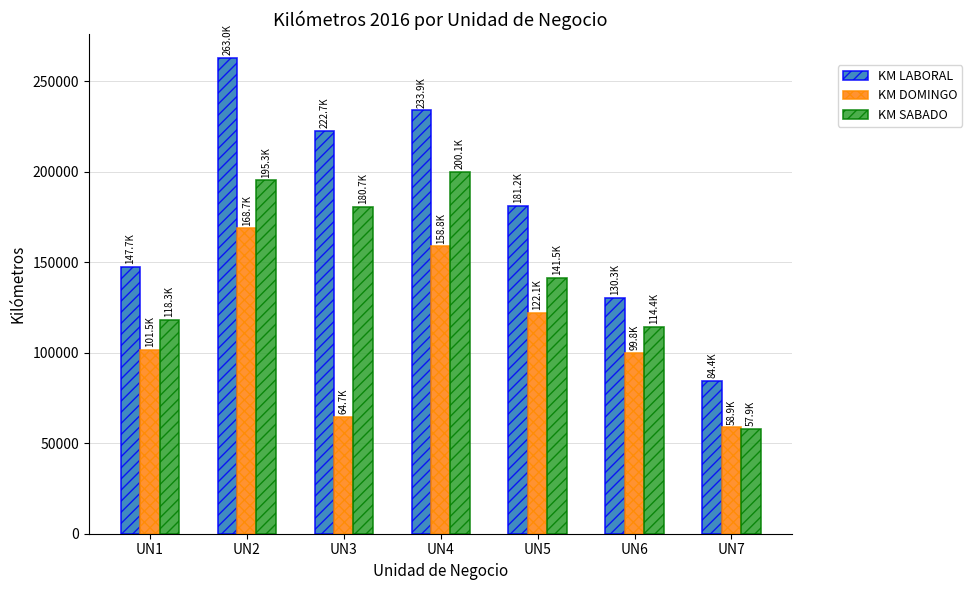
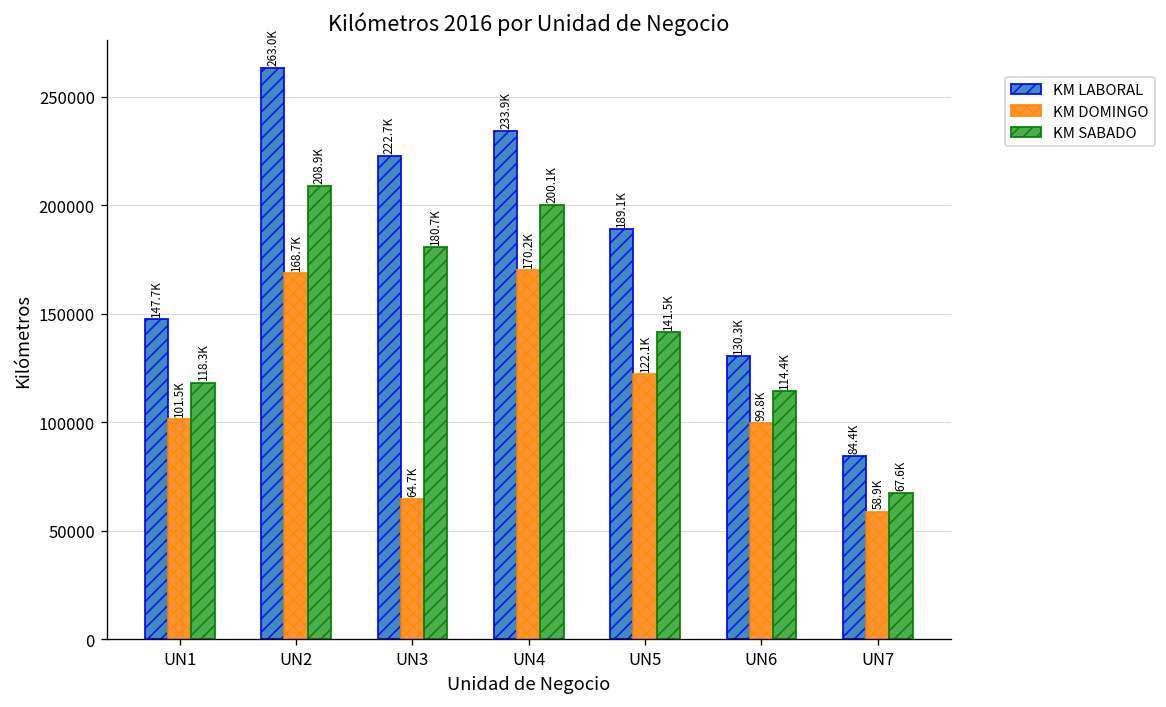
KM SABADO, UN2: 195.3K -> 208.9K
KM DOMINGO, UN4: 158.8K -> 170.2K
KM LABORAL, UN5: 181.2K -> 189.1K
KM SABADO, UN7: 57.9K -> 67.6K
